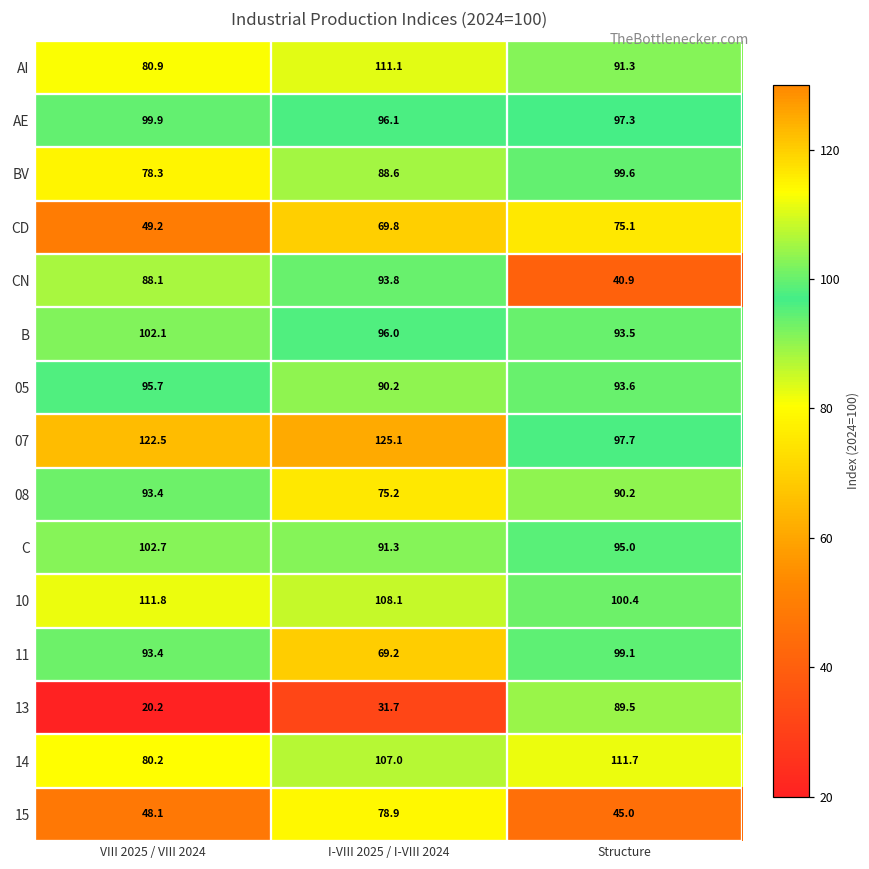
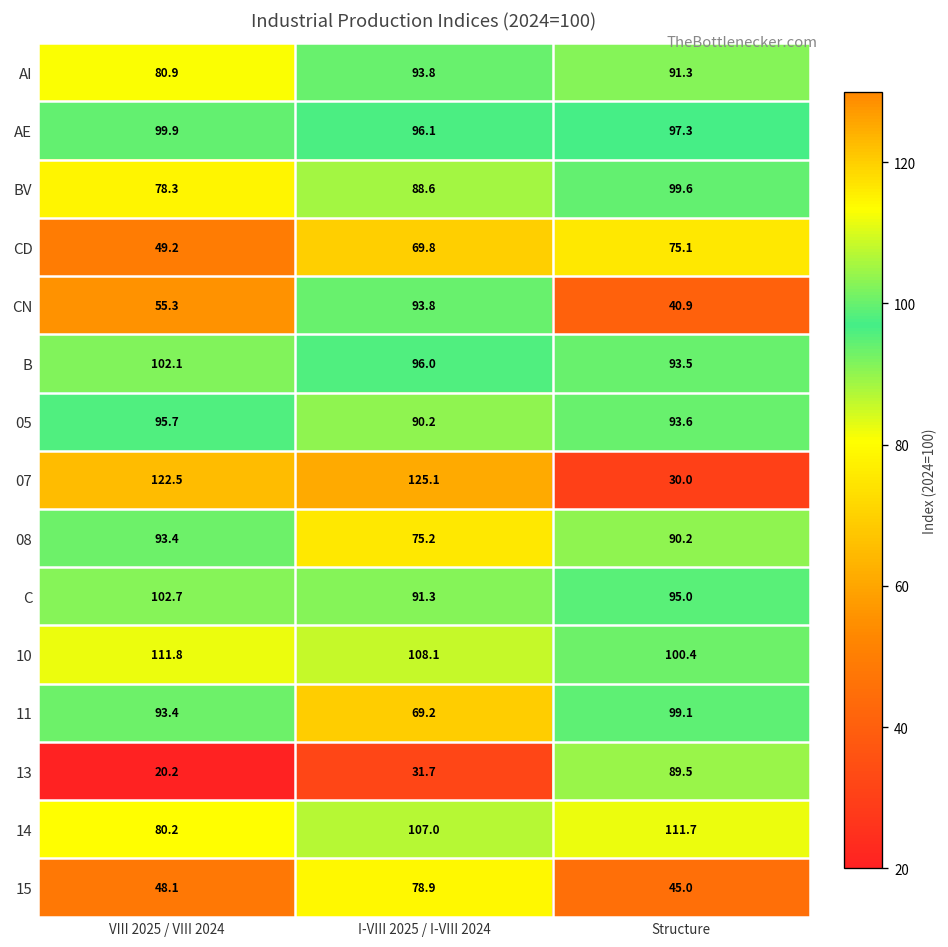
AI, I-VIII 2025 / I-VIII 2024: 111.1 -> 93.8
CN, VIII 2025 / VIII 2024: 88.1 -> 55.3
07, Structure: 97.7 -> 30.0
